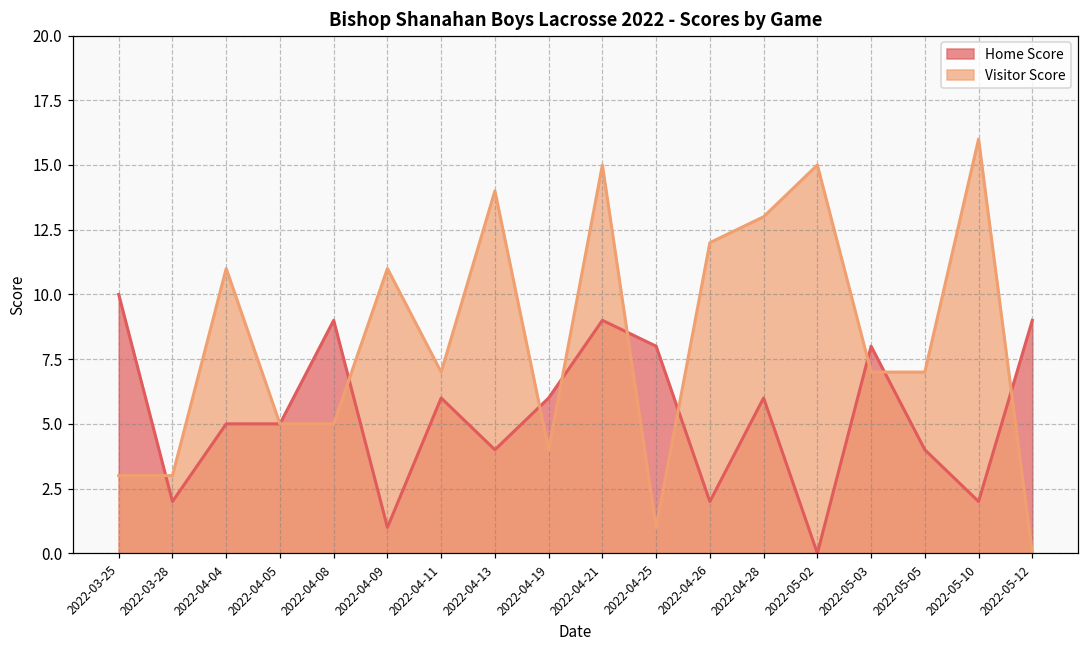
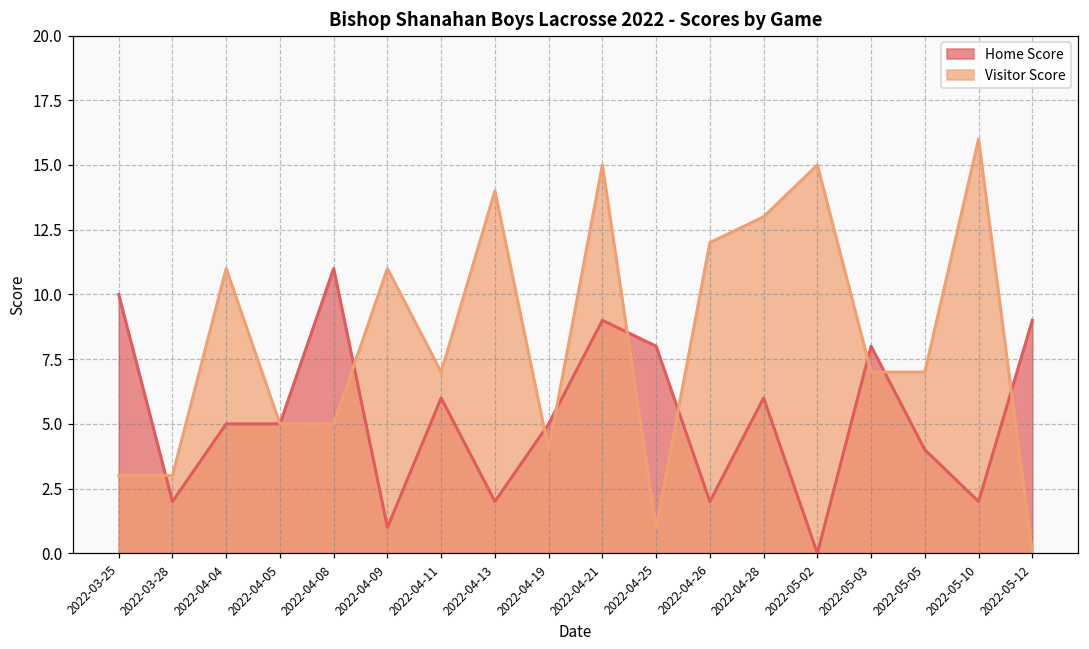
Home Score, 2022-04-08: 9 -> 11
Home Score, 2022-04-13: 4 -> 2
Home Score, 2022-04-19: 6 -> 5
